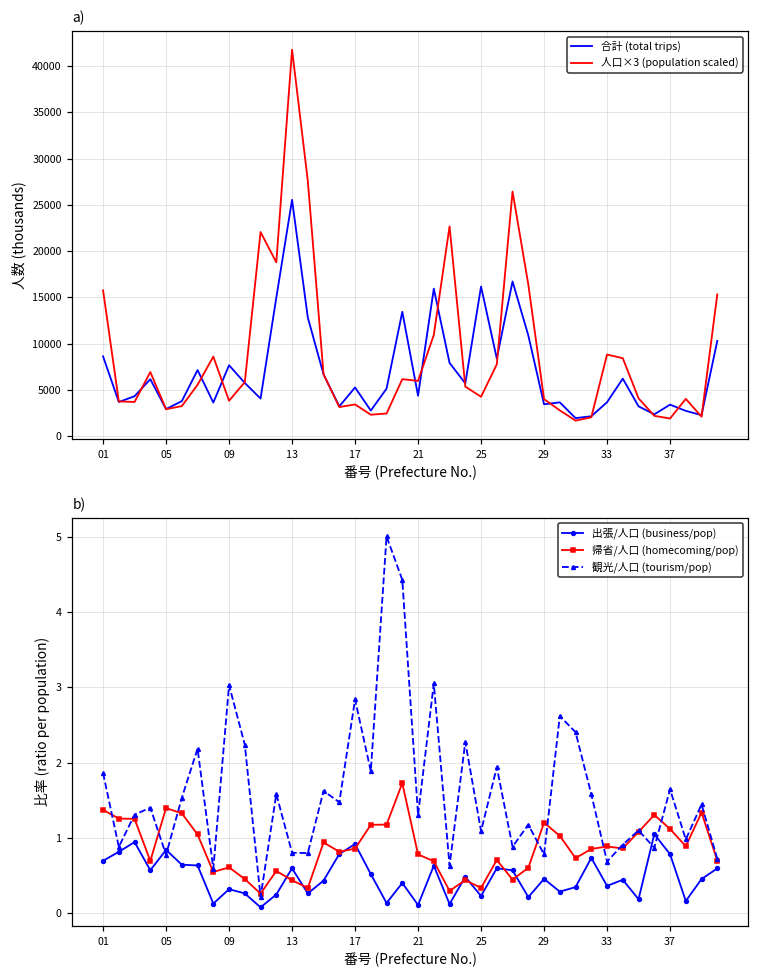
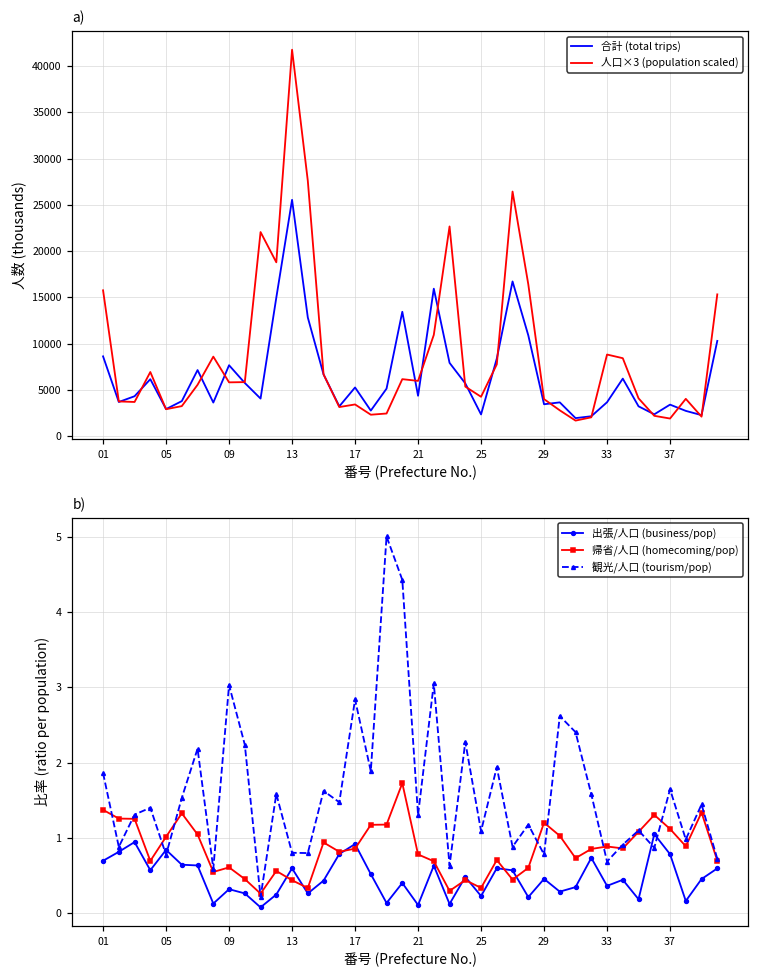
a), 人口×3 (population scaled), 09: 4000 -> 6000
a), 合計 (total trips), 25: 16000 -> 2000
b), 帰省/人口 (homecoming/pop), 05: 1.4 -> 1.0
